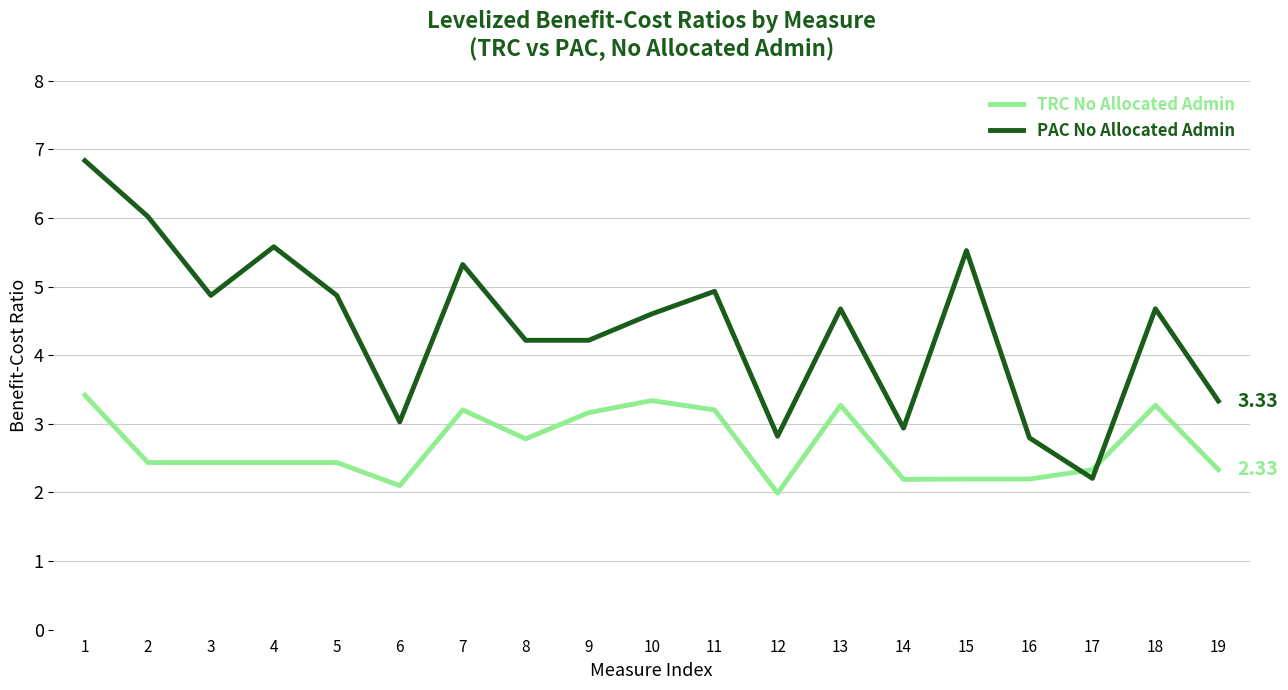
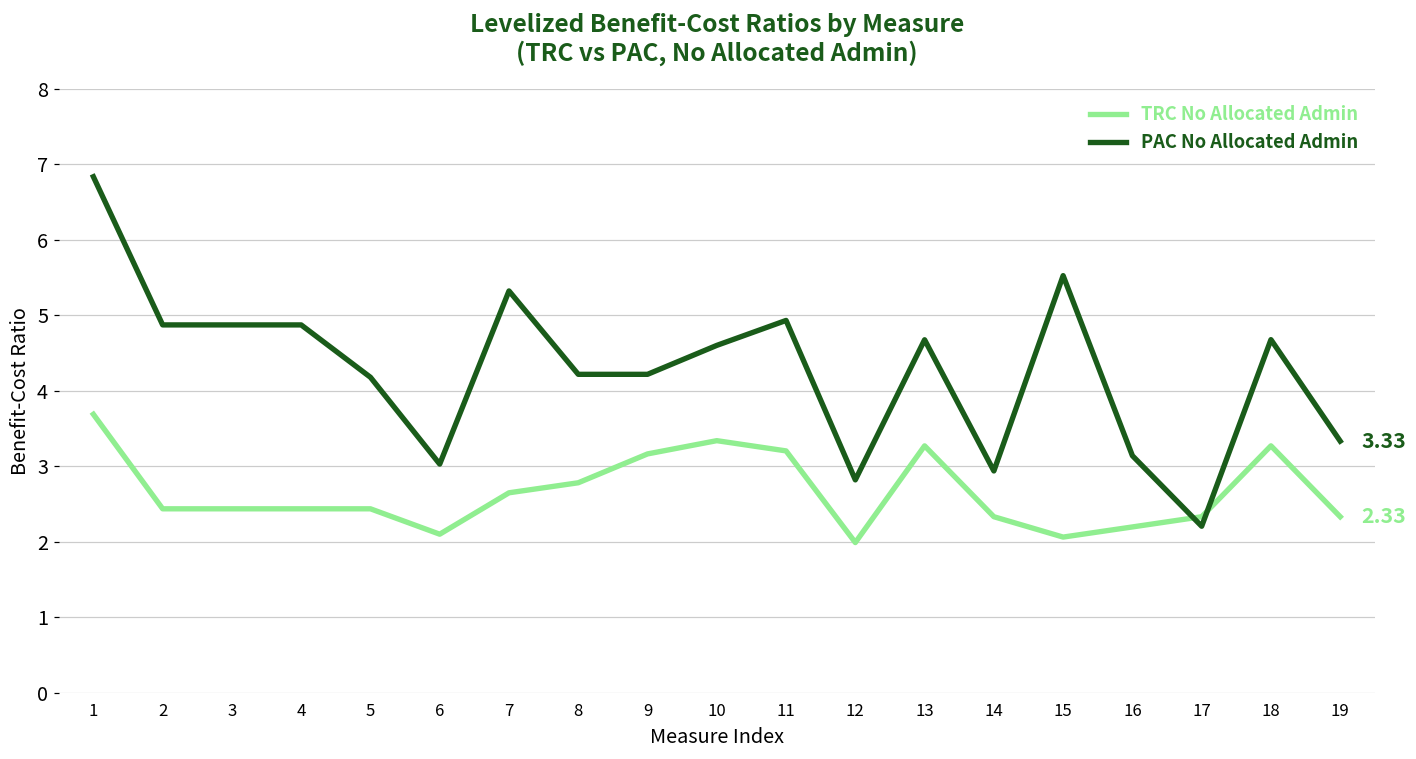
TRC No Allocated Admin, 1: 3.4 -> 3.7
PAC No Allocated Admin, 2: 6.0 -> 4.9
PAC No Allocated Admin, 4: 5.6 -> 4.9
PAC No Allocated Admin, 5: 4.9 -> 4.2
TRC No Allocated Admin, 7: 3.2 -> 2.6
TRC No Allocated Admin, 14: 2.2 -> 2.3
TRC No Allocated Admin, 15: 2.2 -> 2.1
PAC No Allocated Admin, 16: 2.8 -> 3.1
